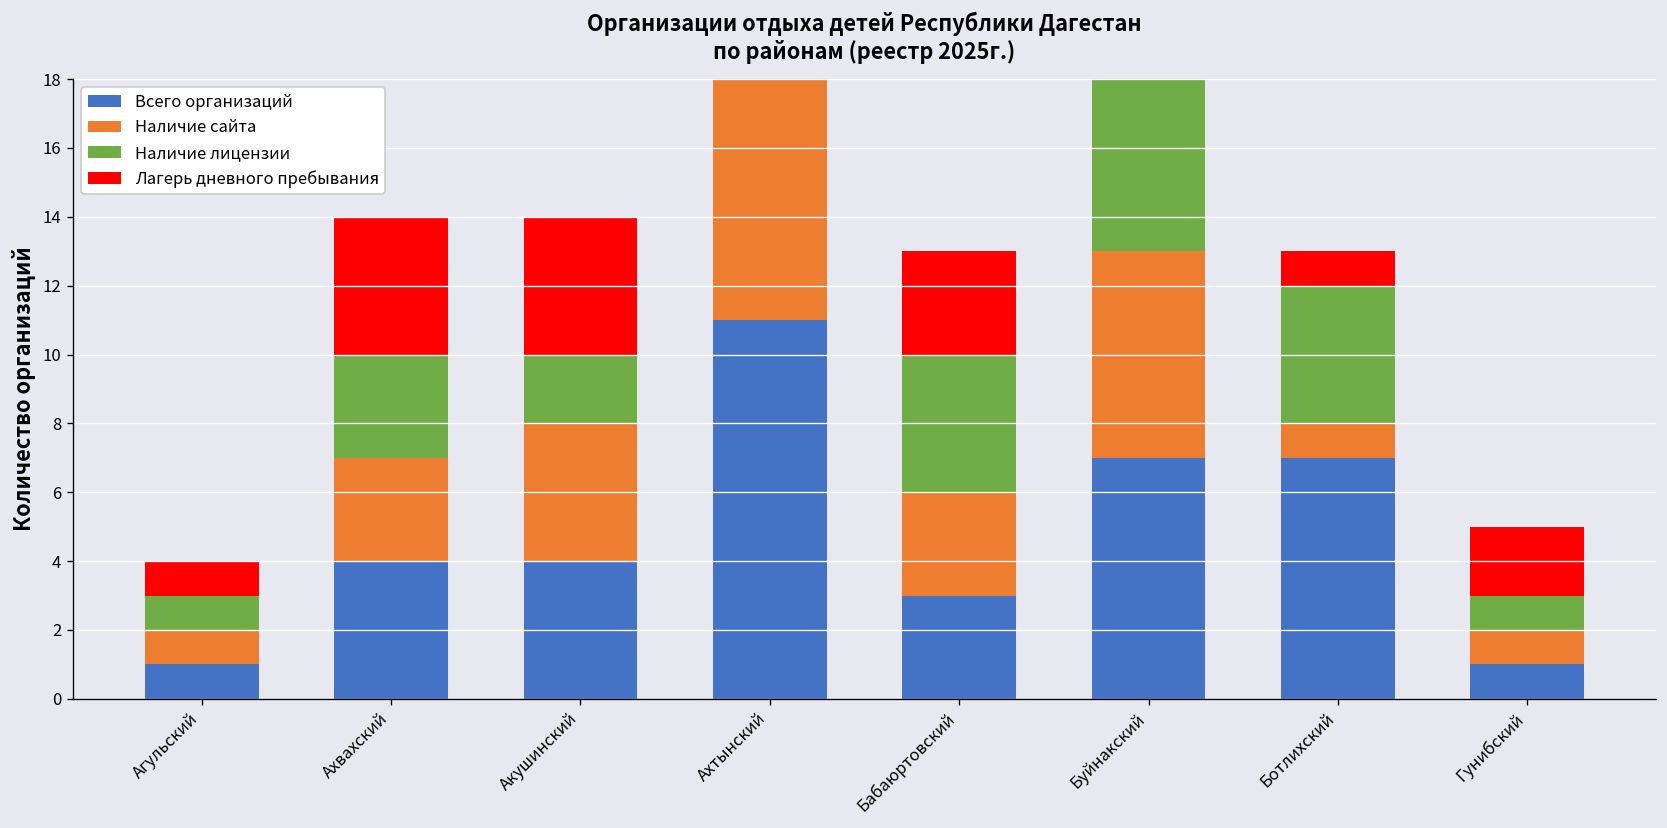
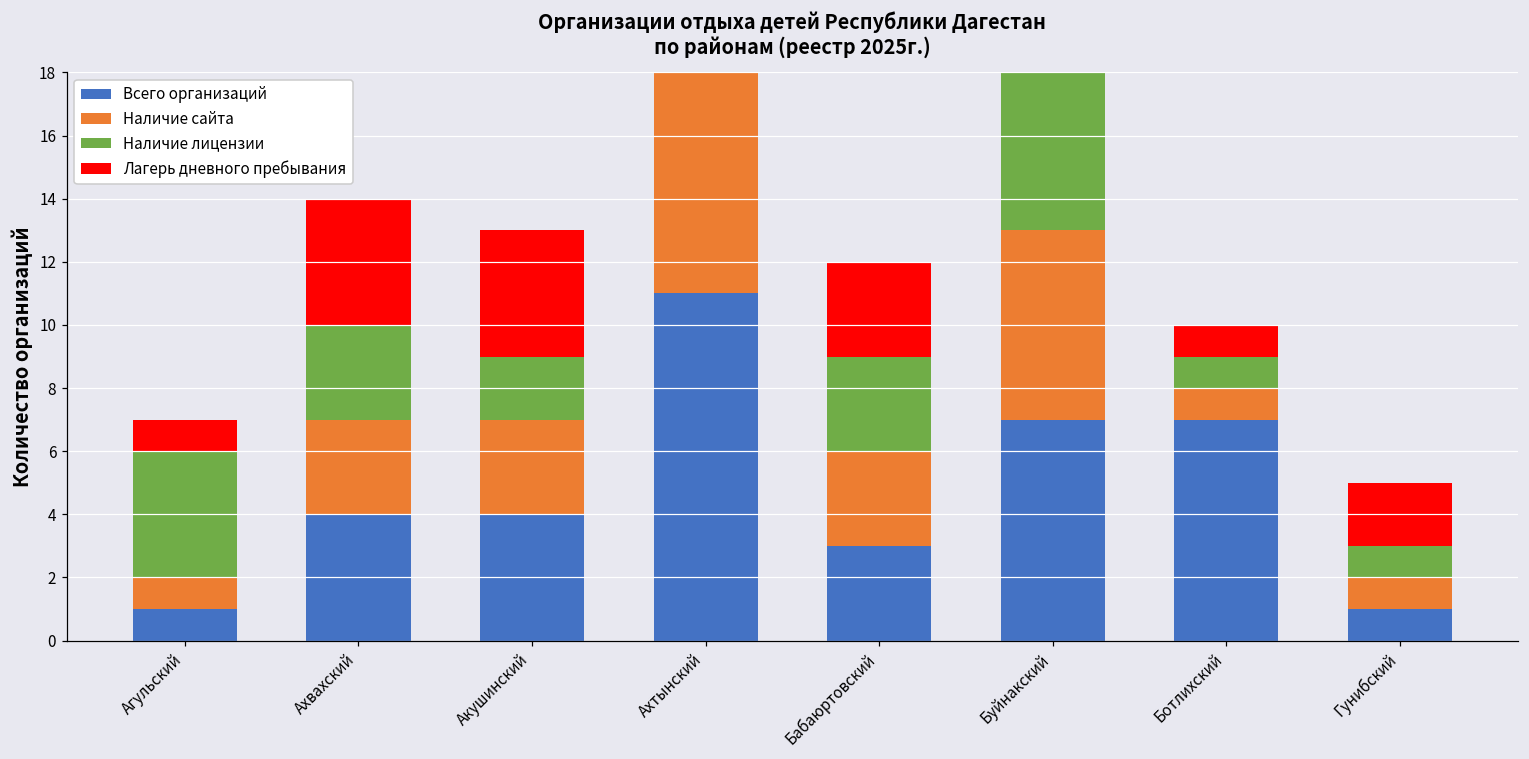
Наличие лицензии, Агульский: 1 -> 4
Наличие сайта, Акушинский: 4 -> 3
Наличие лицензии, Бабаюртовский: 4 -> 3
Наличие лицензии, Ботлихский: 4 -> 1
